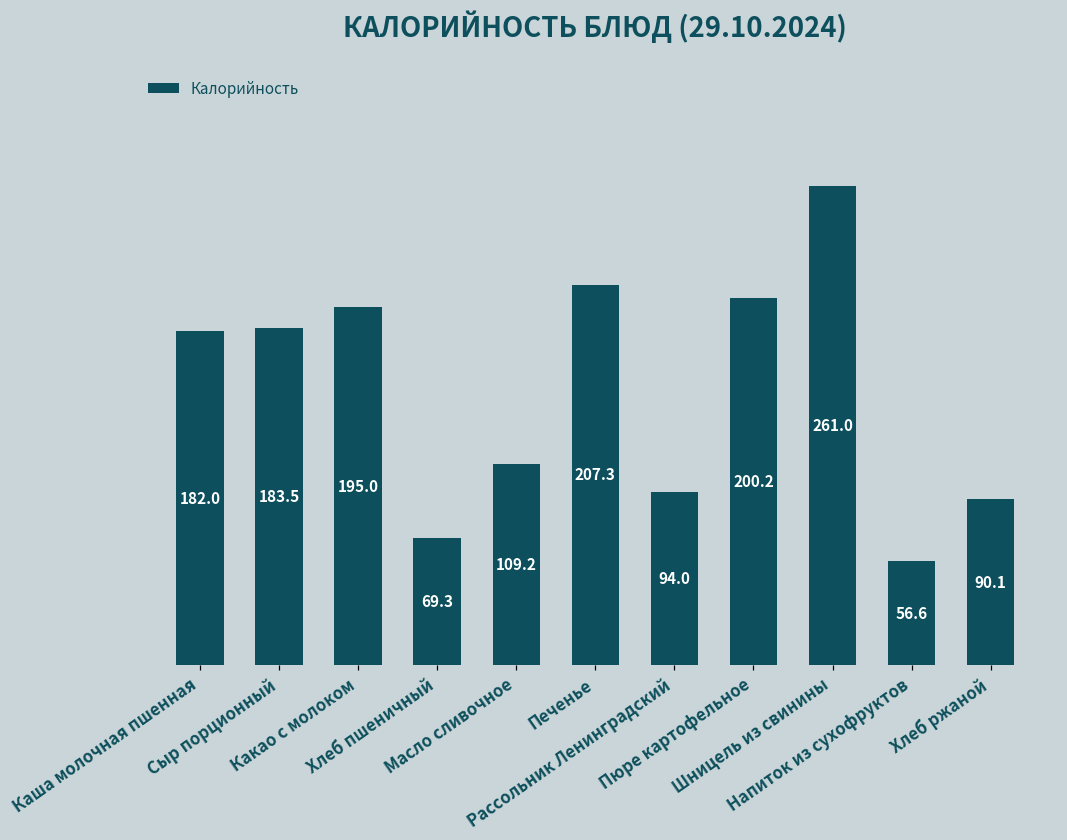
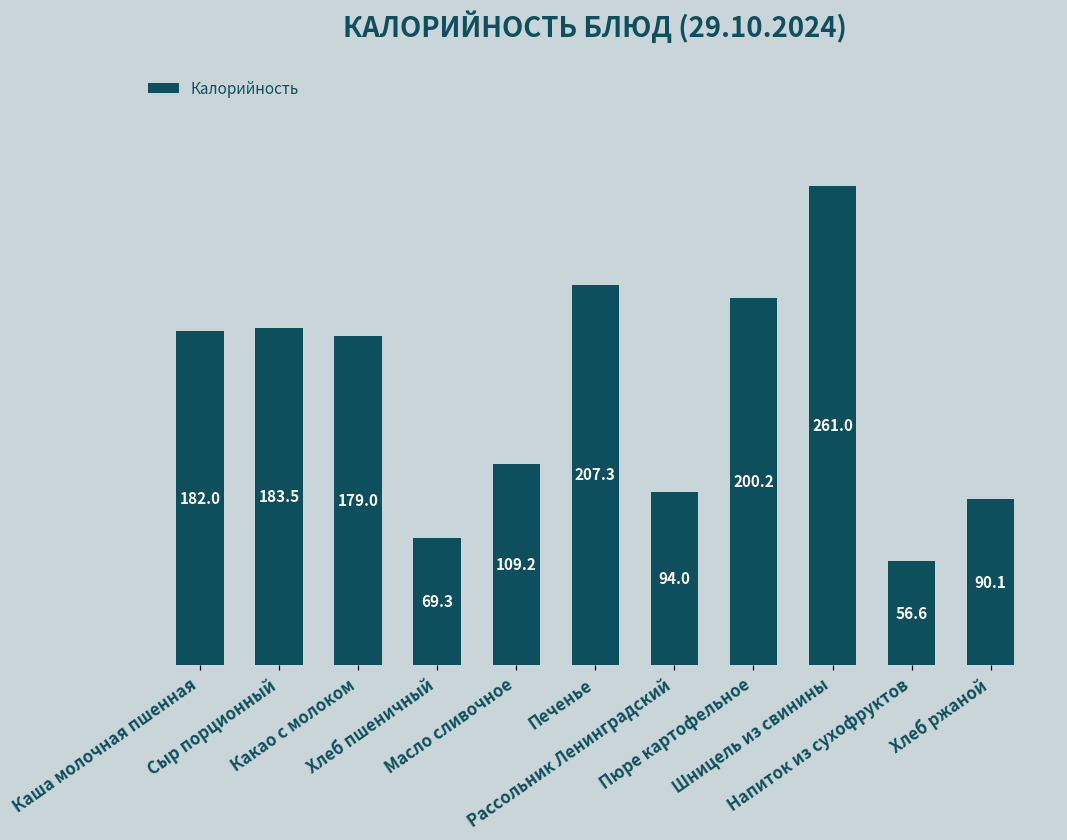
Какао с молоком: 195.0 -> 179.0
